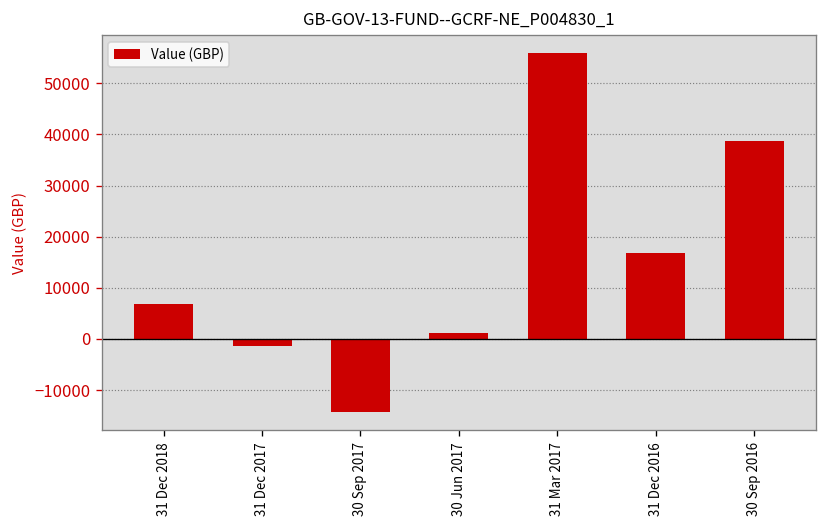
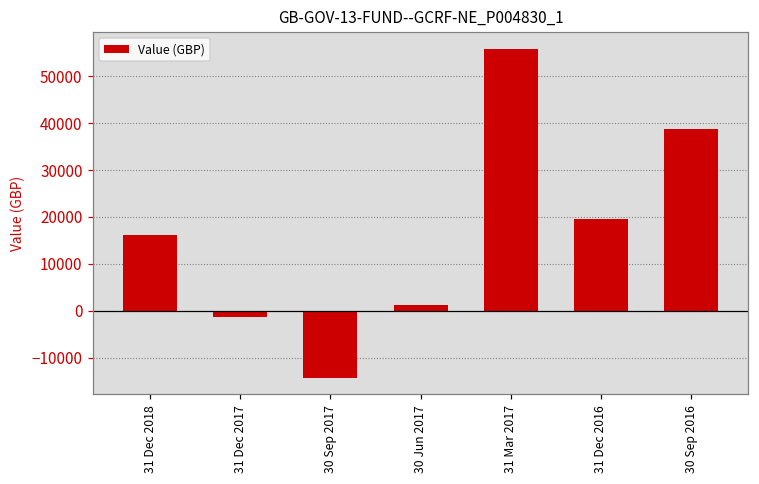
31 Dec 2018: 7000 -> 16000
31 Dec 2016: 17000 -> 20000
